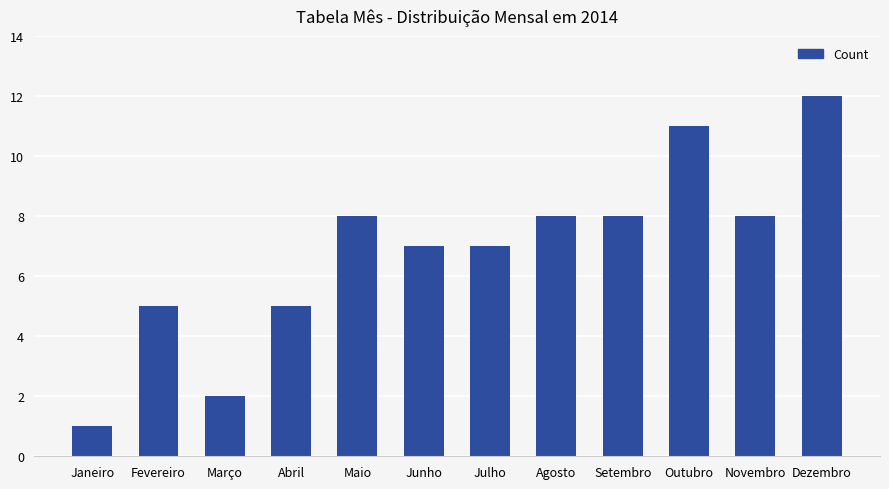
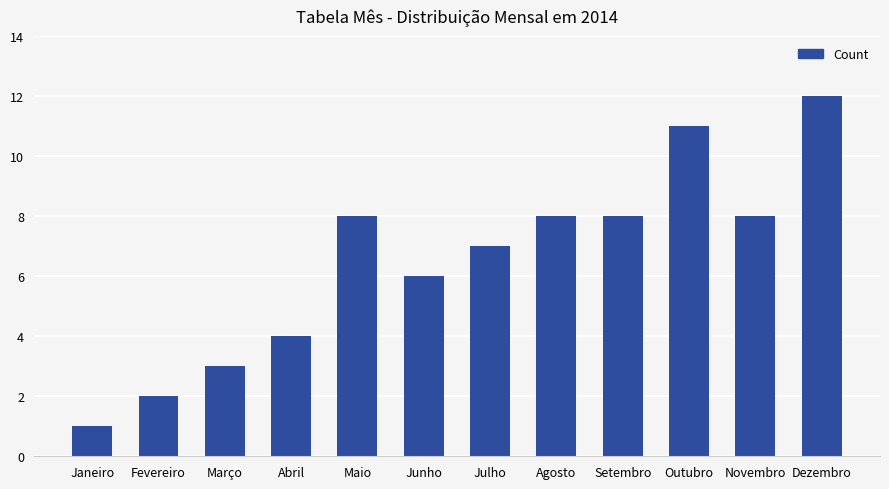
Fevereiro: 5 -> 2
Março: 2 -> 3
Abril: 5 -> 4
Junho: 7 -> 6
